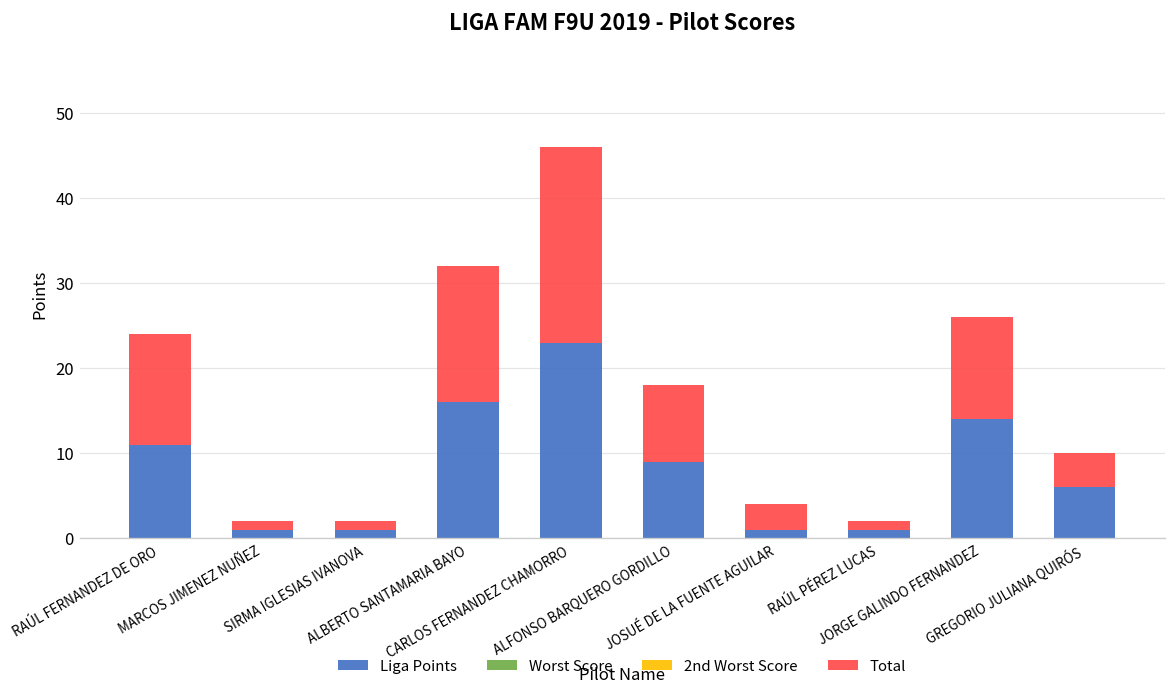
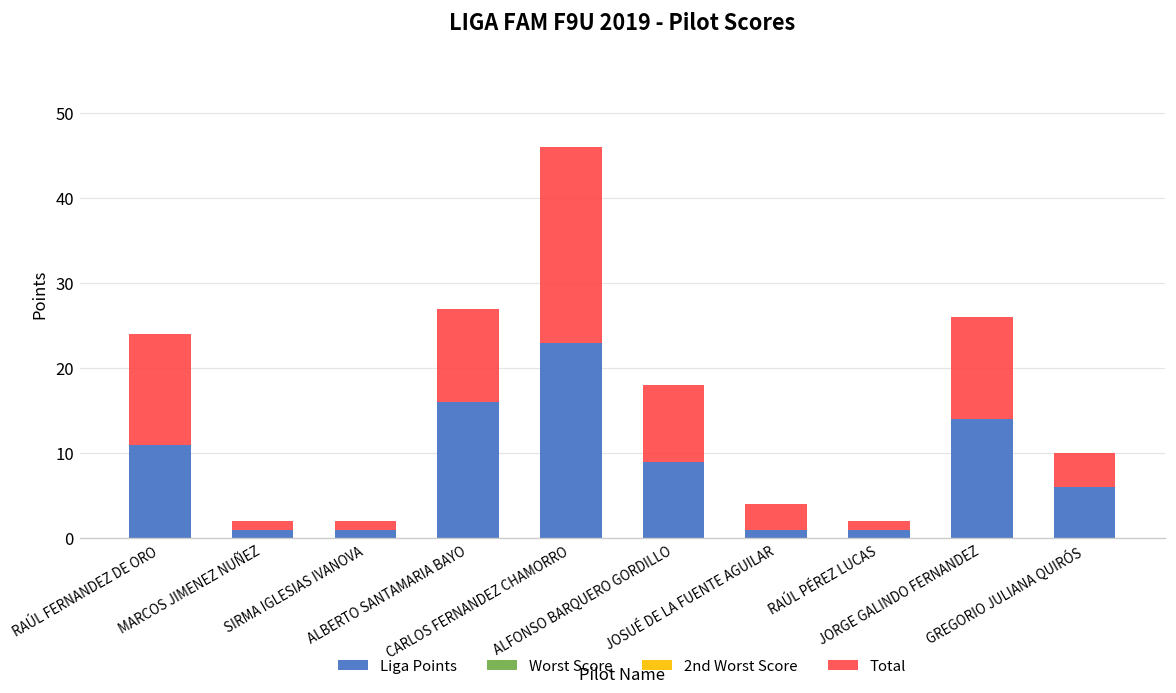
Total, ALBERTO SANTAMARIA BAYO: 16 -> 11
